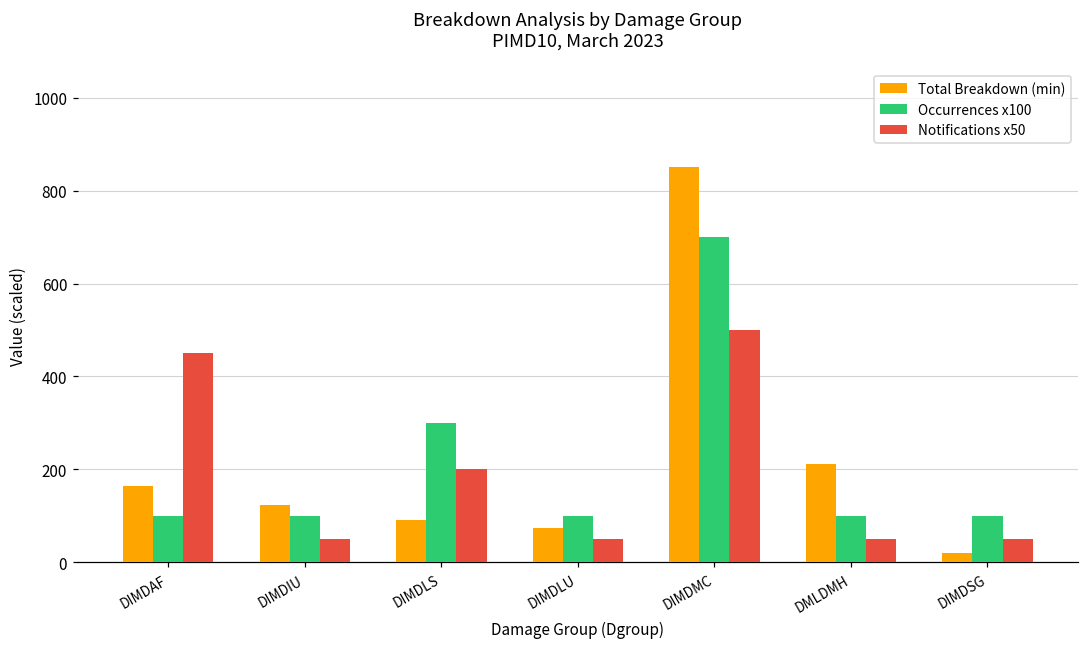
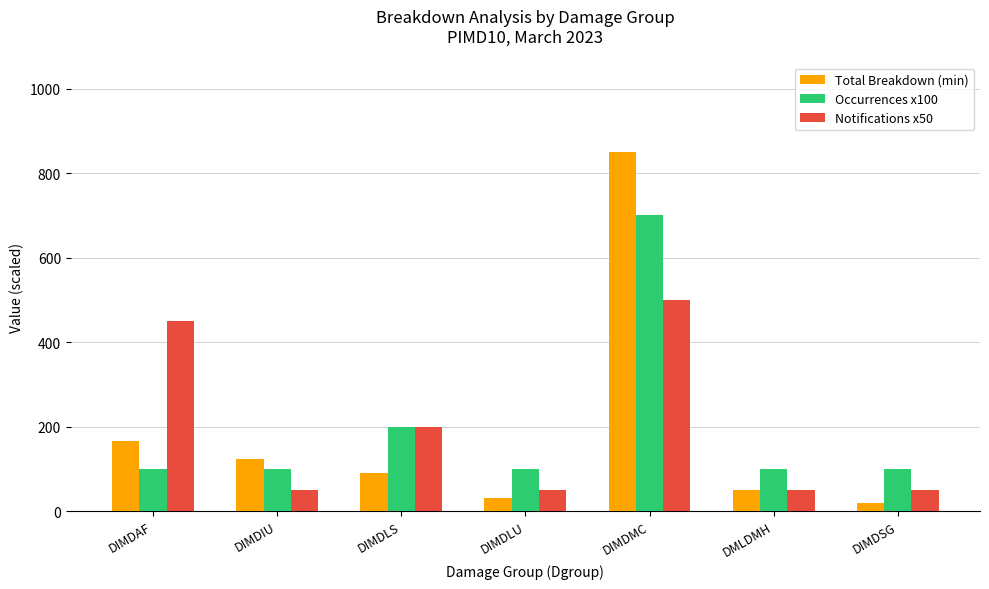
Occurrences x100, DIMDLS: 300 -> 200
Total Breakdown (min), DIMDLU: 70 -> 30
Total Breakdown (min), DMLDMH: 210 -> 50
